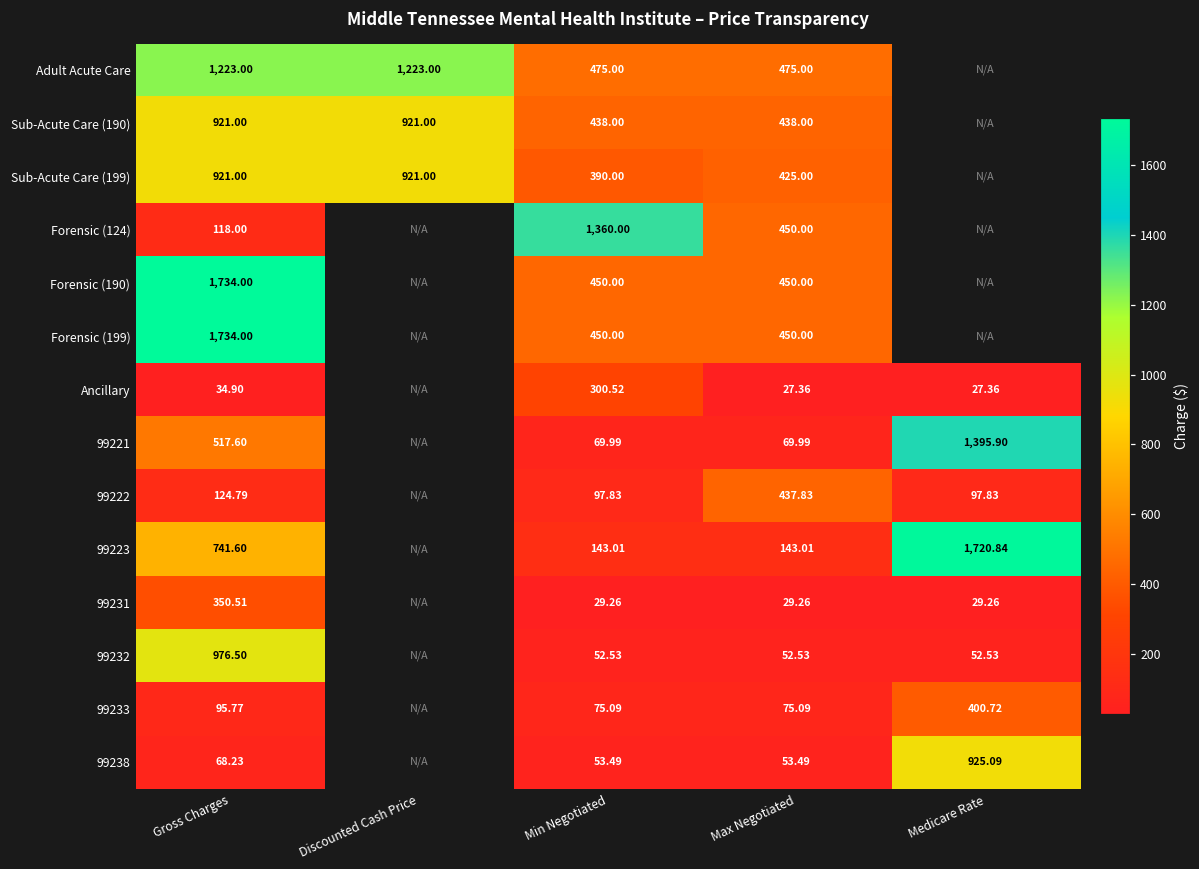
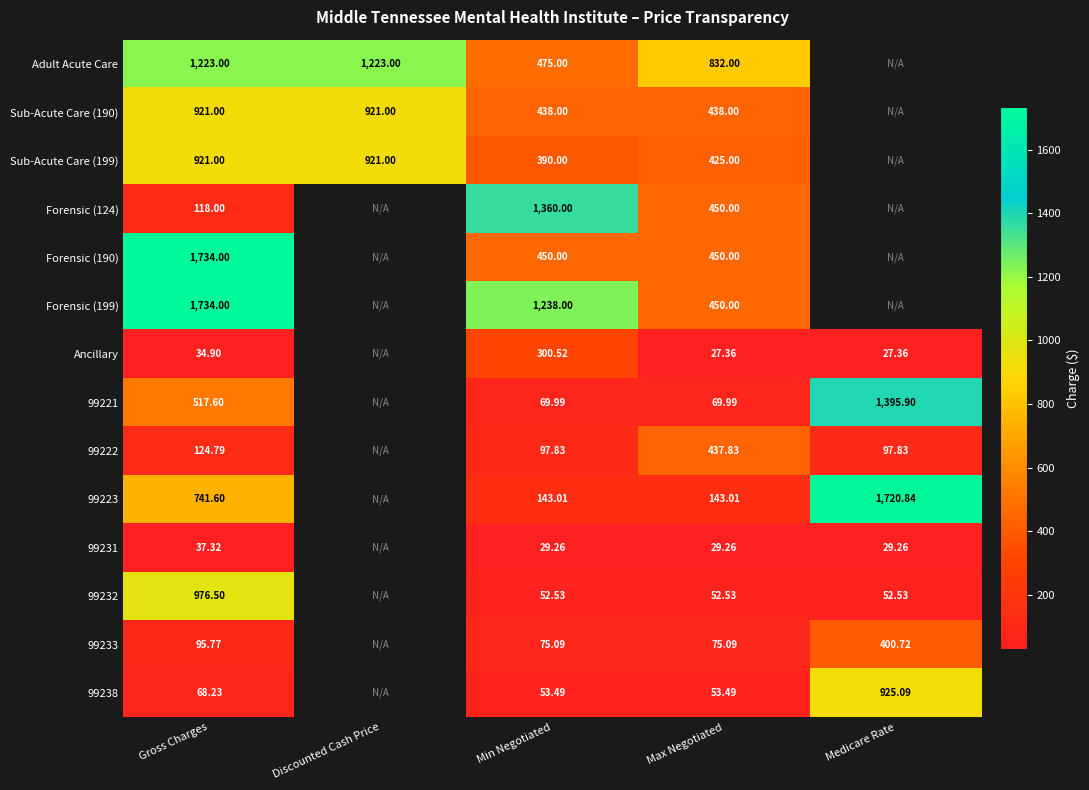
Adult Acute Care, Max Negotiated: 475.00 -> 832.00
Forensic (199), Min Negotiated: 450.00 -> 1,238.00
99231, Gross Charges: 350.51 -> 37.32
